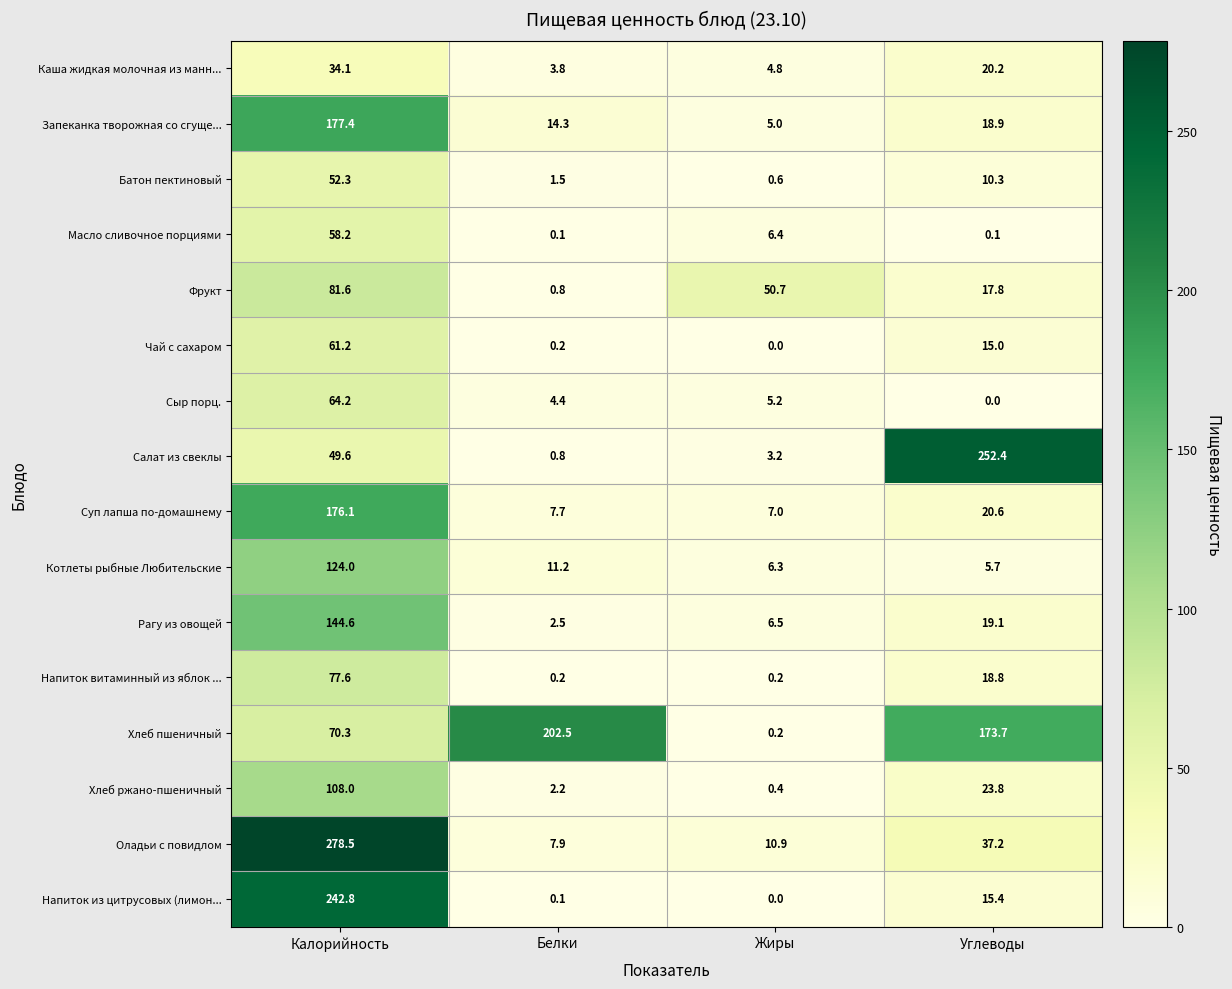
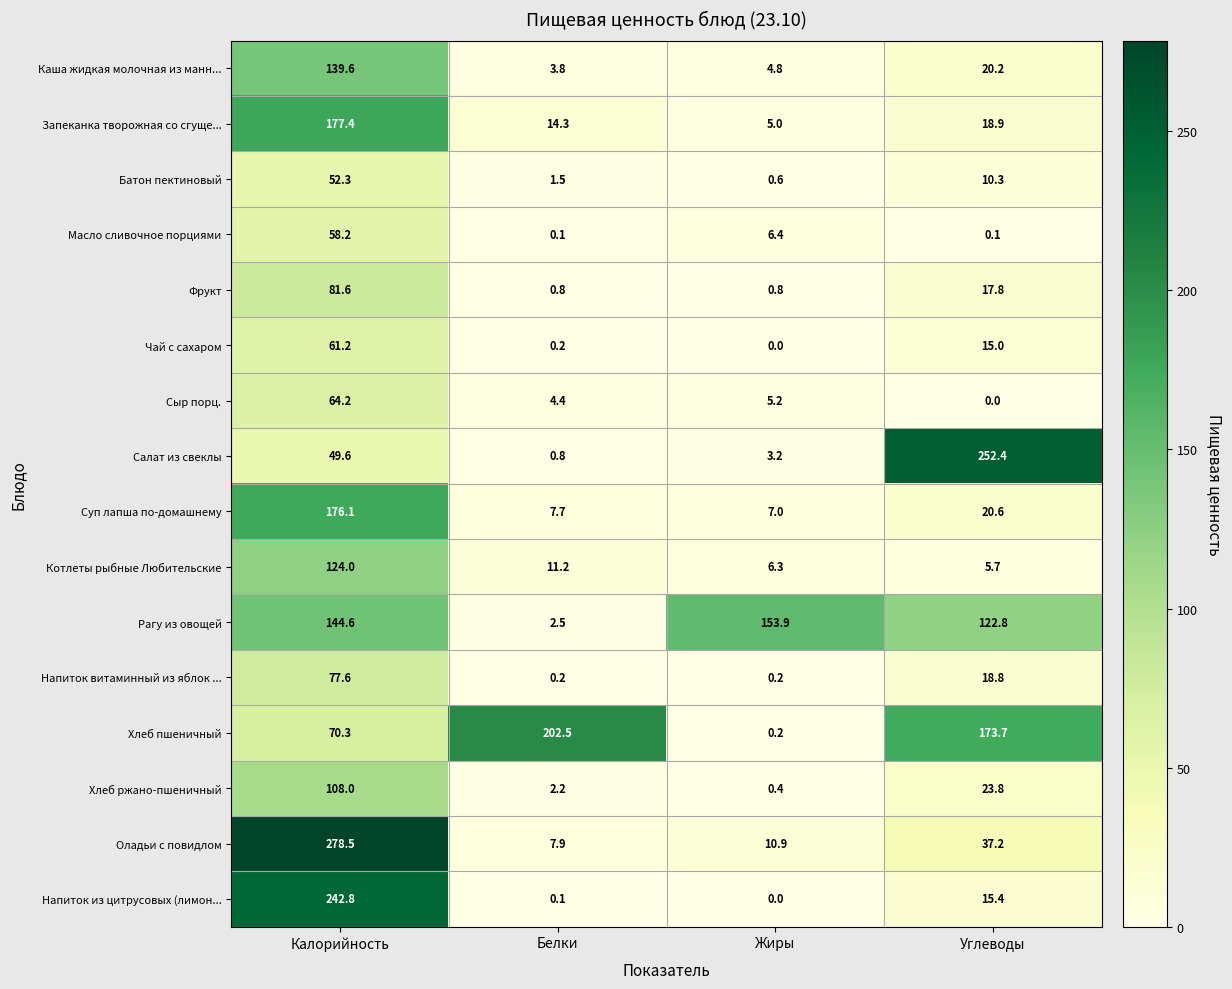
Каша жидкая молочная из манн..., Калорийность: 34.1 -> 139.6
Фрукт, Жиры: 50.7 -> 0.8
Рагу из овощей, Жиры: 6.5 -> 153.9
Рагу из овощей, Углеводы: 19.1 -> 122.8
